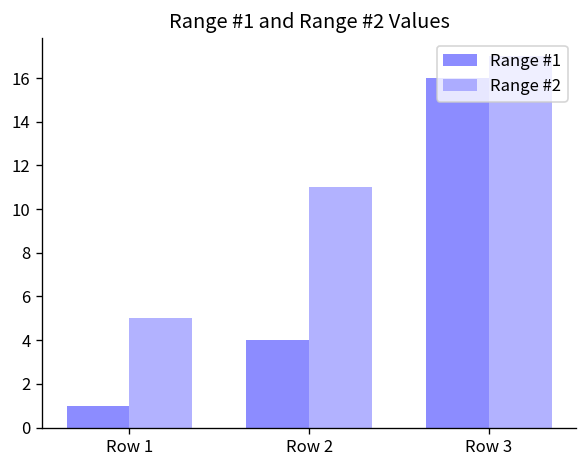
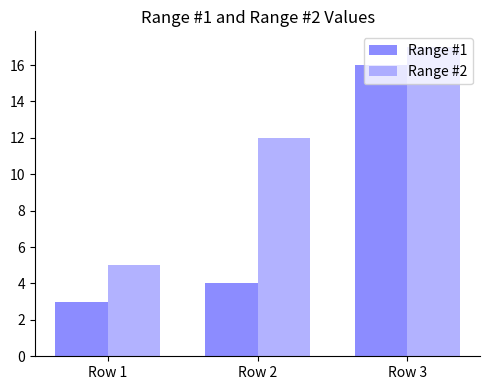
Range #1, Row 1: 1 -> 3
Range #2, Row 2: 11 -> 12
